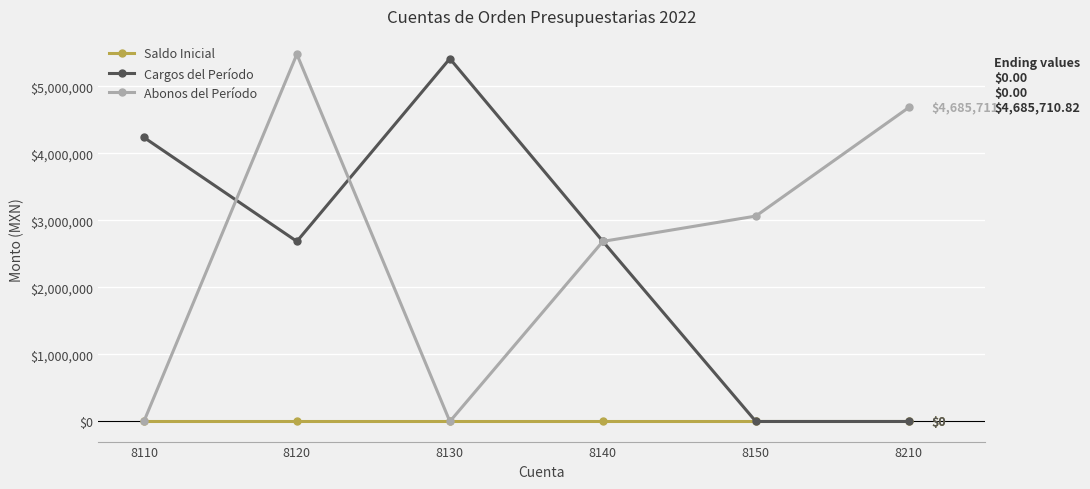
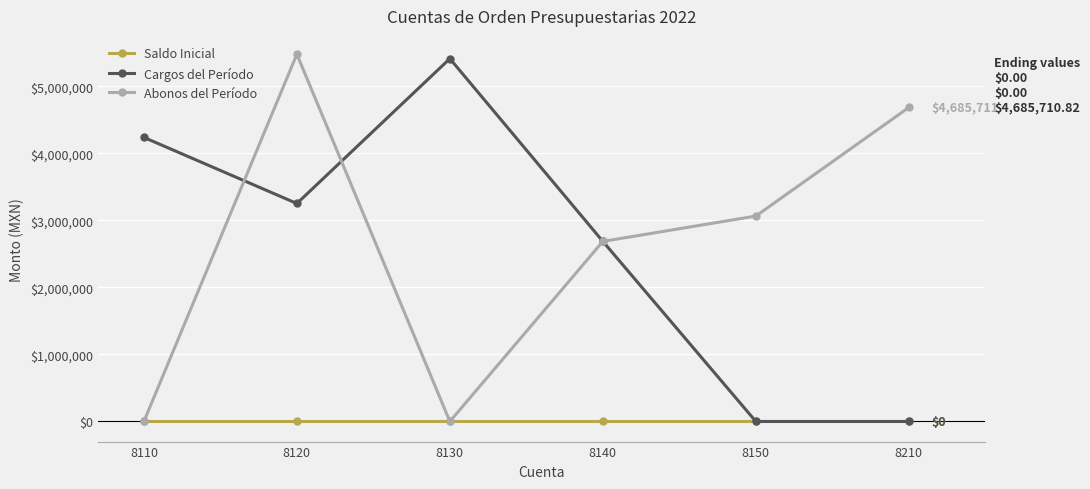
Cargos del Período, 8120: $2,700,000 -> $3,300,000
